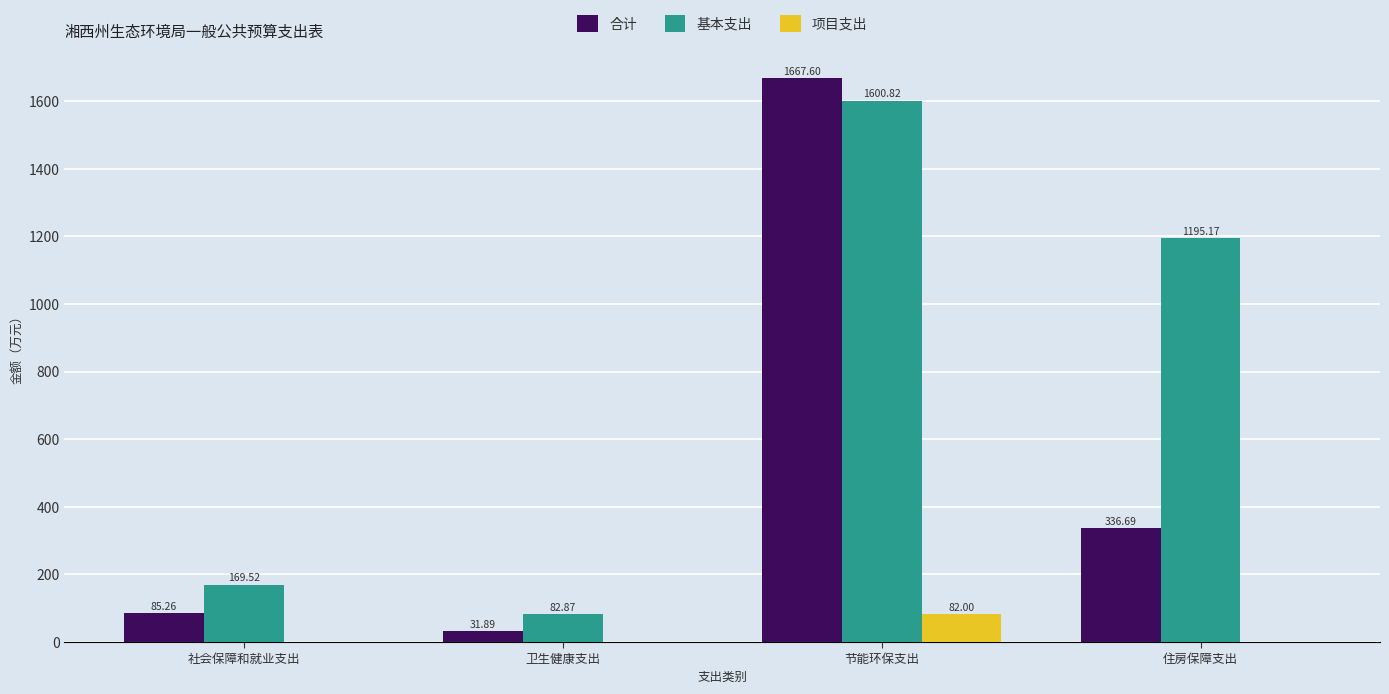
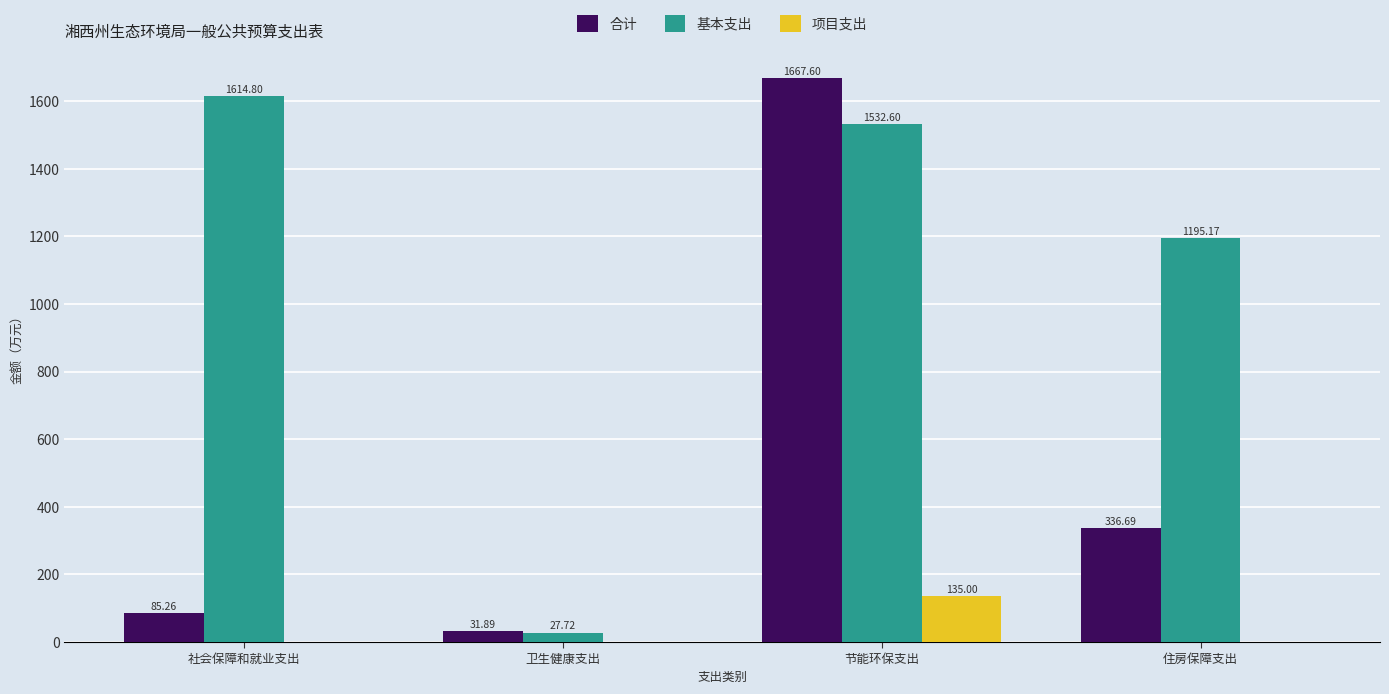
基本支出, 社会保障和就业支出: 169.52 -> 1614.80
基本支出, 卫生健康支出: 82.87 -> 27.72
基本支出, 节能环保支出: 1600.82 -> 1532.60
项目支出, 节能环保支出: 82.00 -> 135.00
